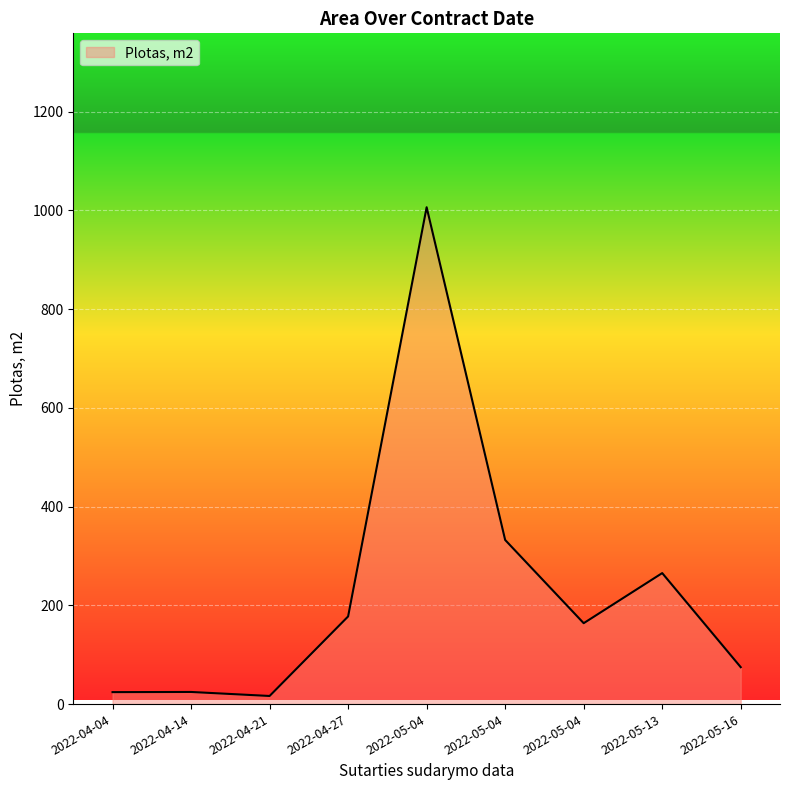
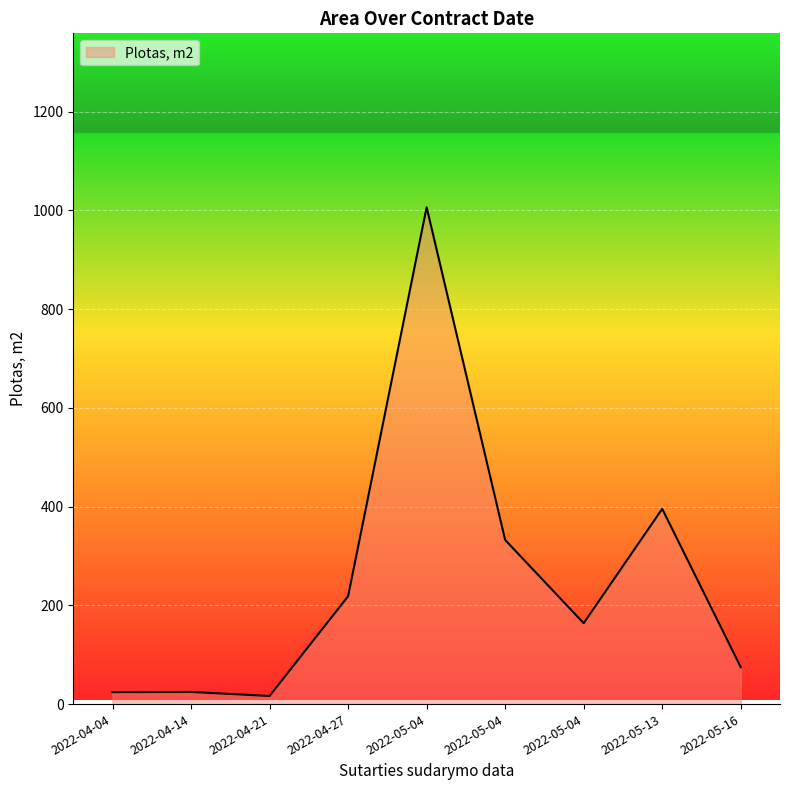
2022-04-27: 180 -> 220
2022-05-13: 270 -> 400
